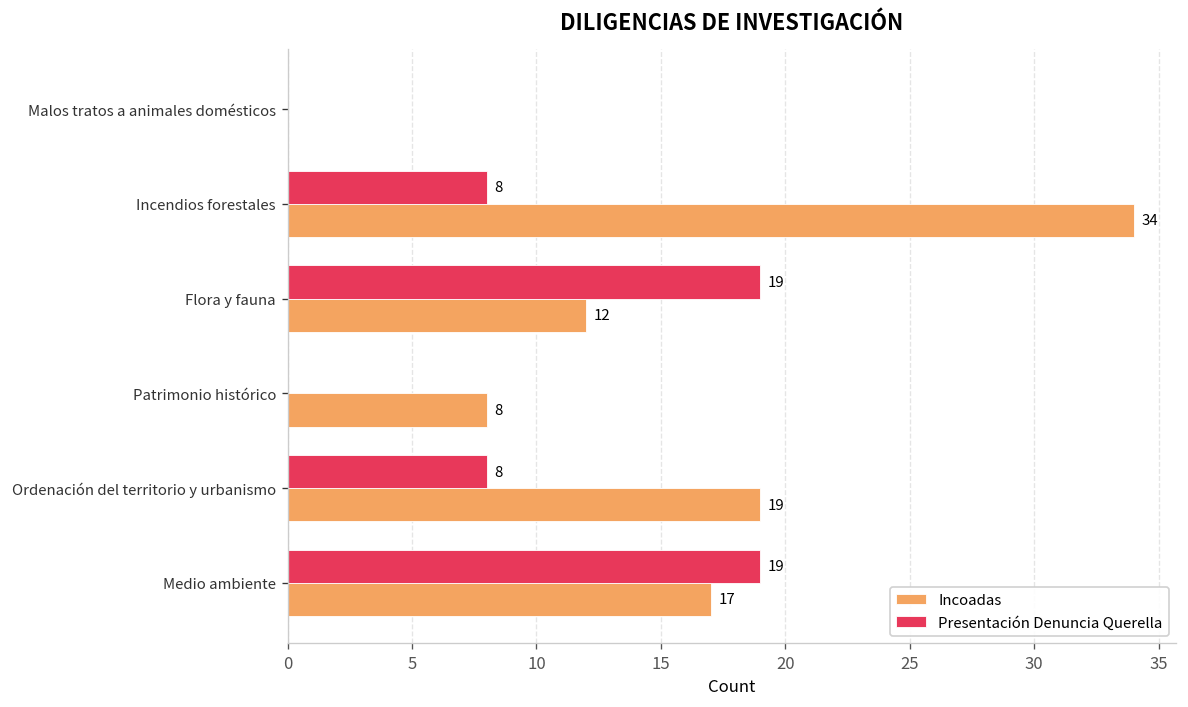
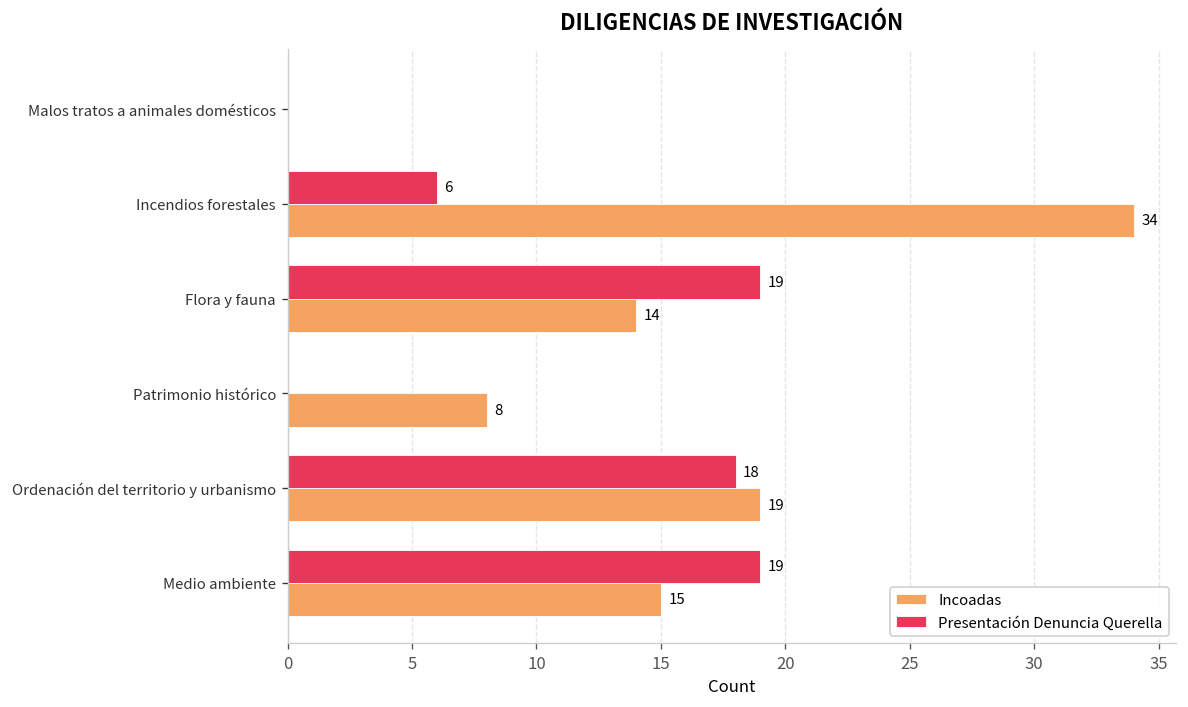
Presentación Denuncia Querella, Incendios forestales: 8 -> 6
Incoadas, Flora y fauna: 12 -> 14
Presentación Denuncia Querella, Ordenación del territorio y urbanismo: 8 -> 18
Incoadas, Medio ambiente: 17 -> 15
